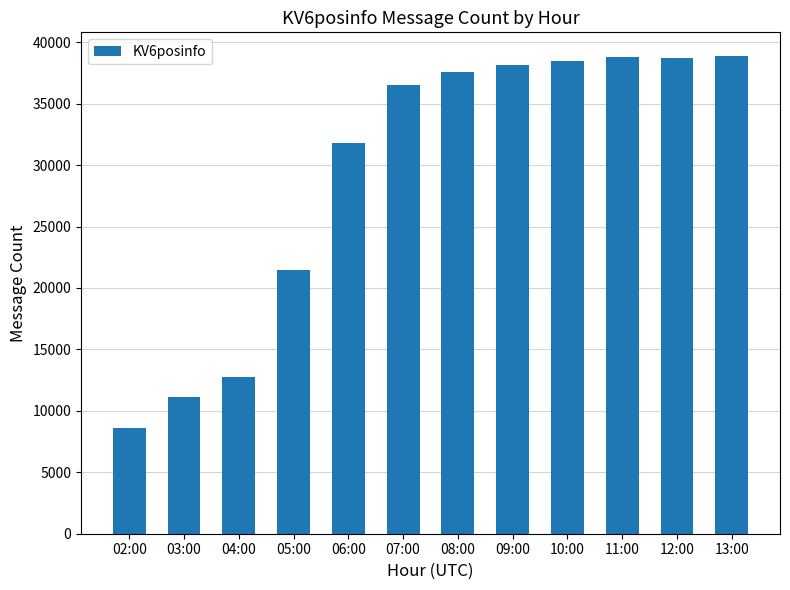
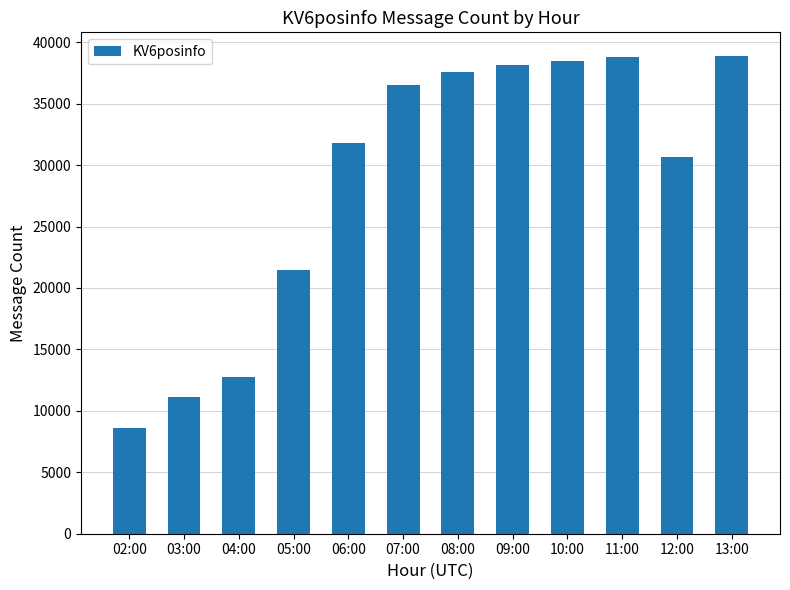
12:00: 38700 -> 30700
